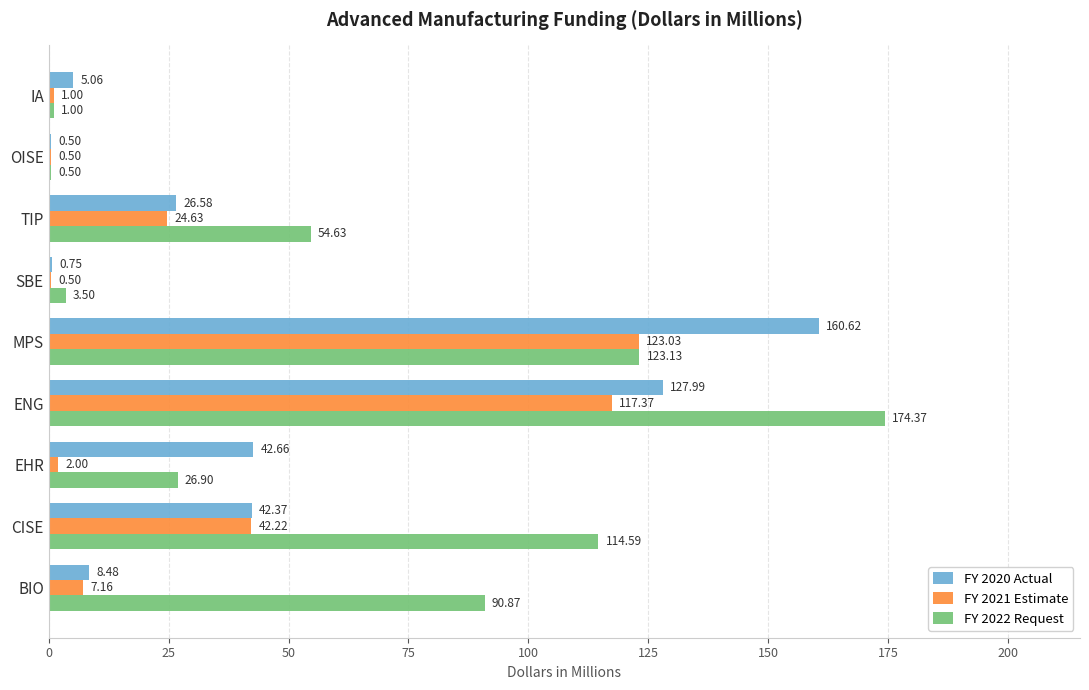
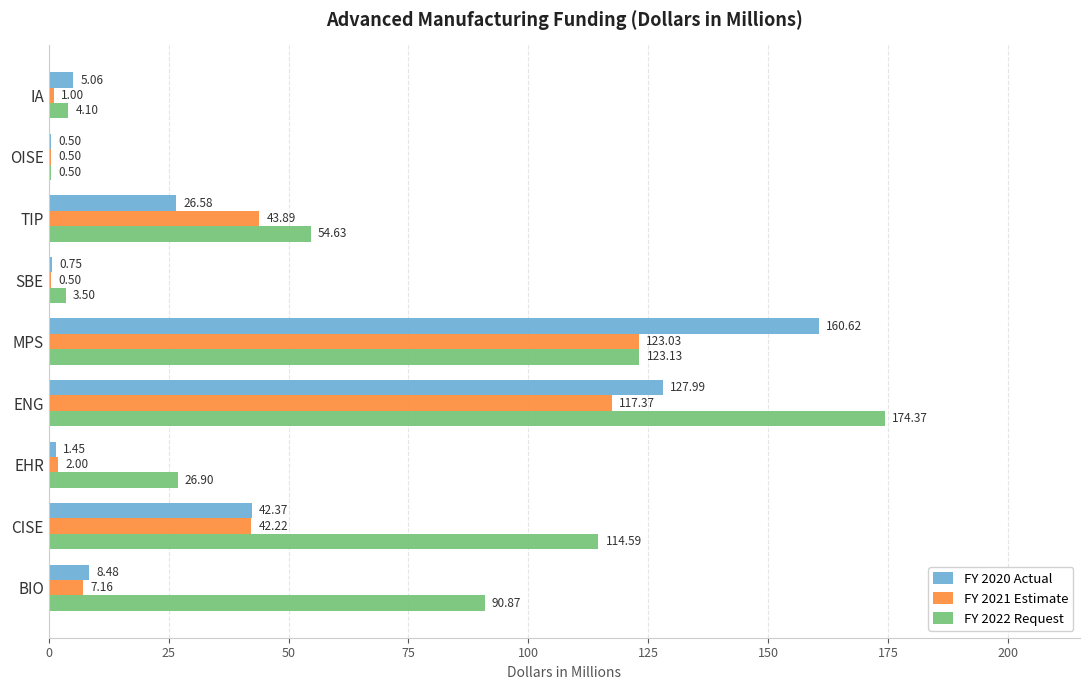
FY 2022 Request, IA: 1.00 -> 4.10
FY 2021 Estimate, TIP: 24.63 -> 43.89
FY 2020 Actual, EHR: 42.66 -> 1.45
